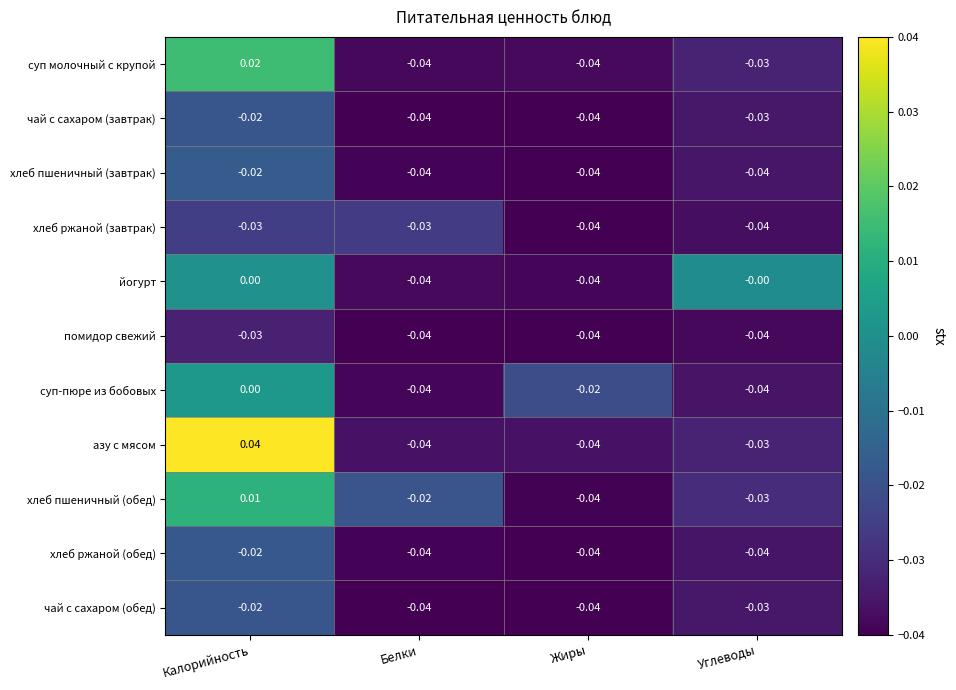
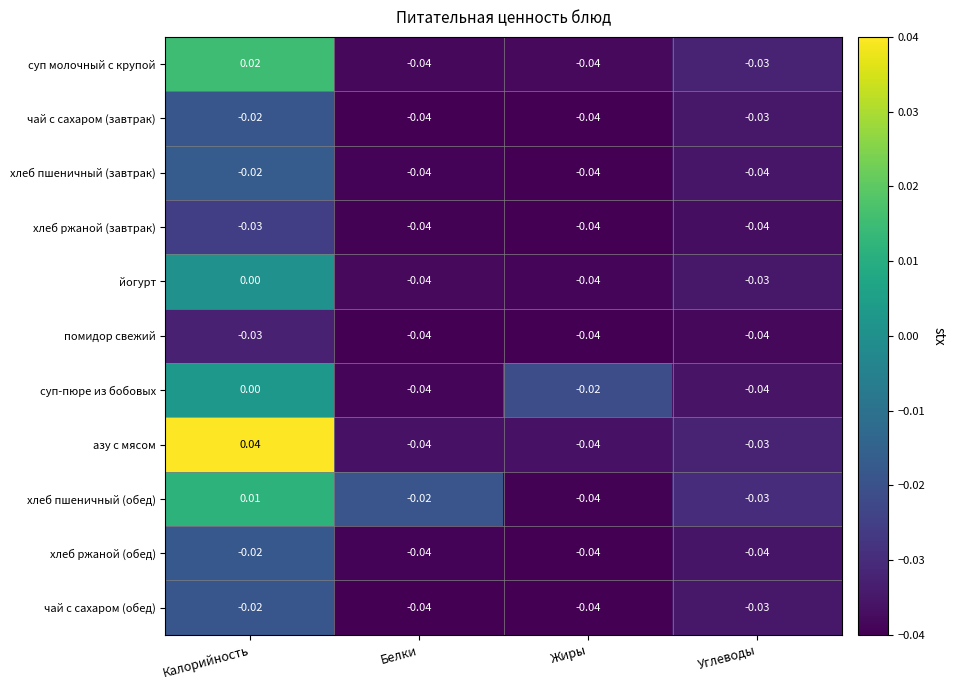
хлеб ржаной (завтрак), Белки: -0.03 -> -0.04
йогурт, Углеводы: -0.00 -> -0.03
